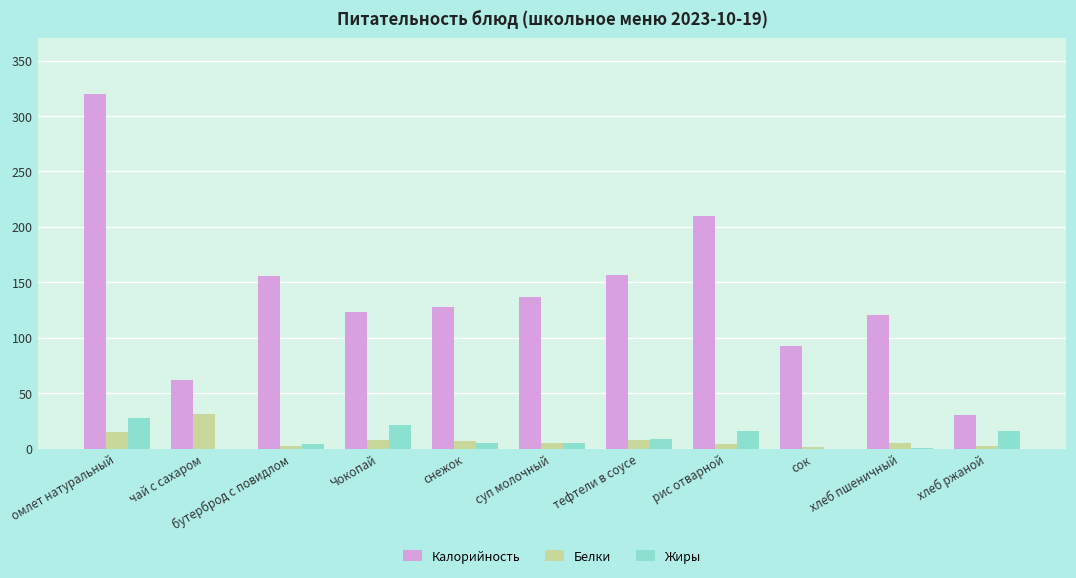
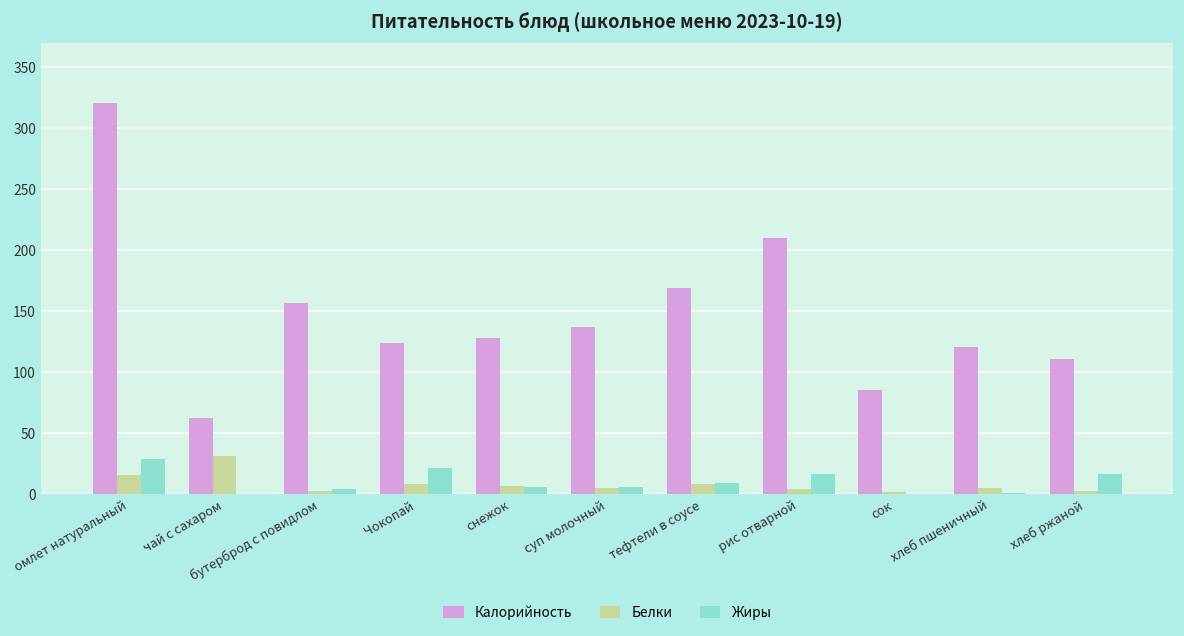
Калорийность, тефтели в соусе: 157 -> 169
Калорийность, сок: 93 -> 85
Калорийность, хлеб ржаной: 30 -> 110
